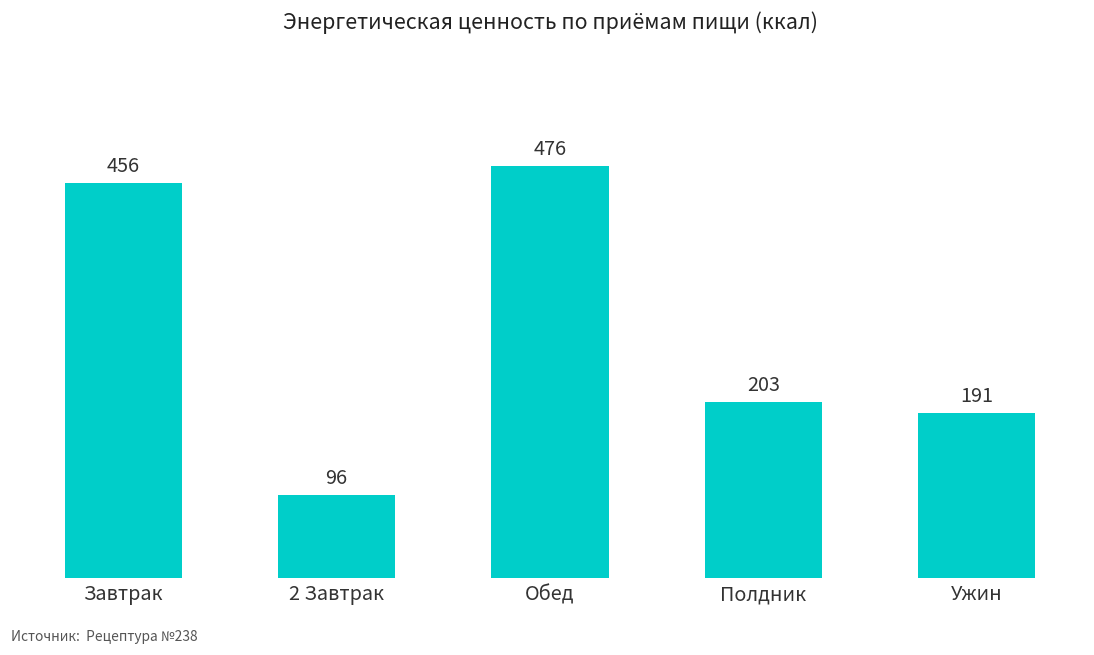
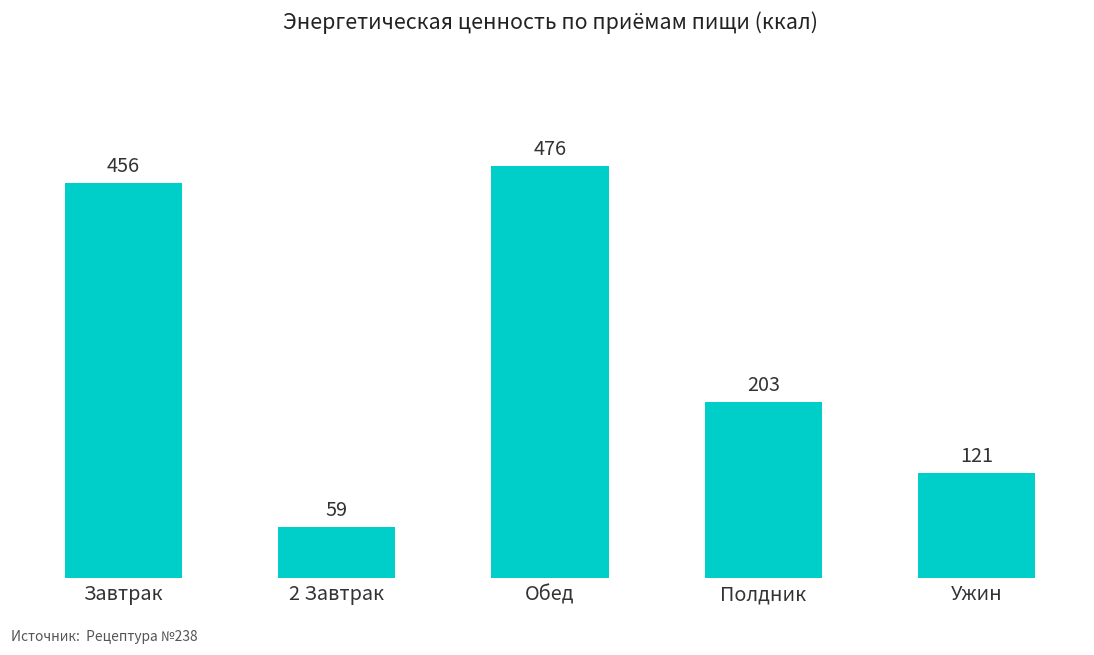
2 Завтрак: 96 -> 59
Ужин: 191 -> 121
